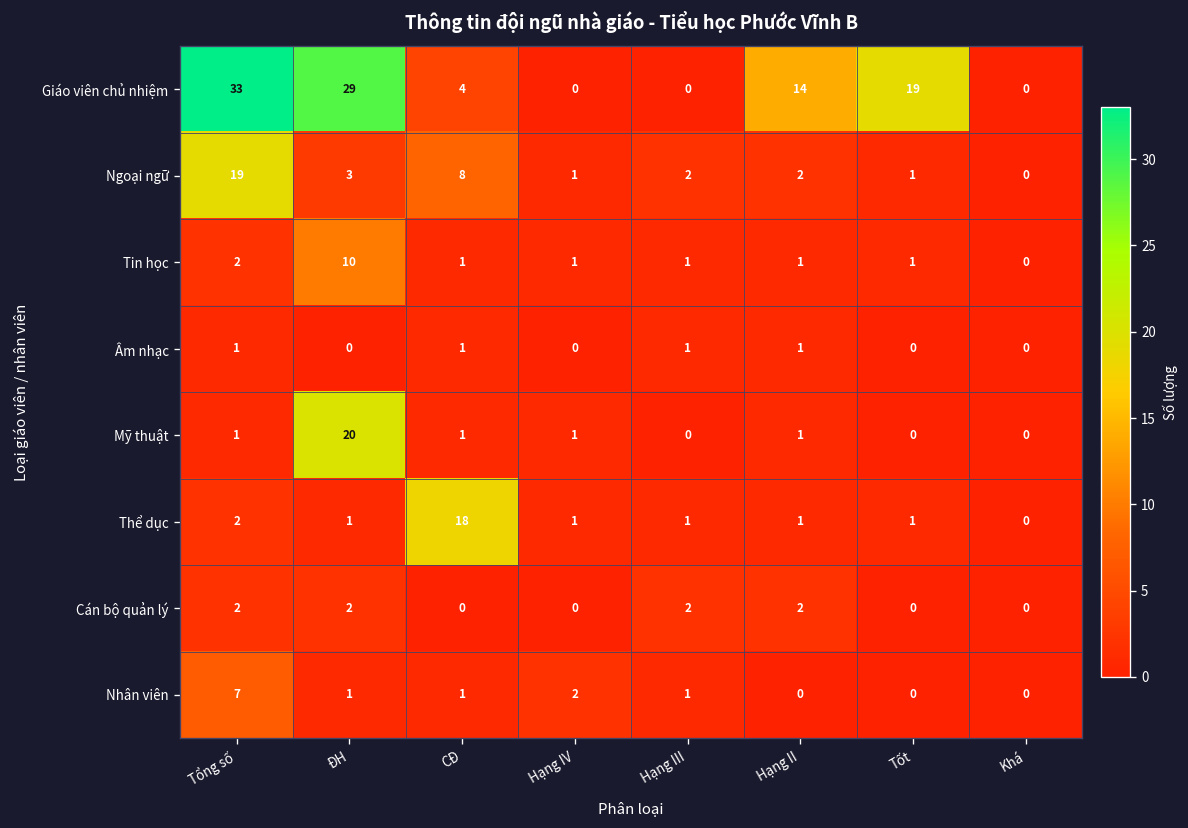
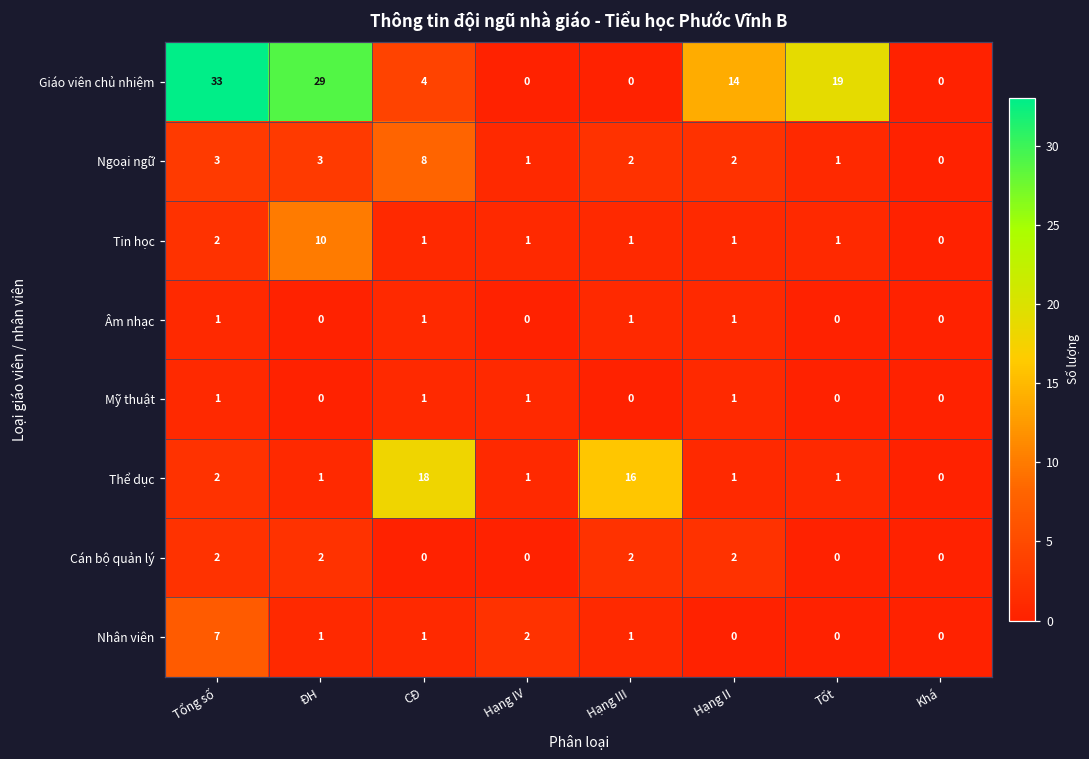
Ngoại ngữ, Tổng số: 19 -> 3
Mỹ thuật, ĐH: 20 -> 0
Thể dục, Hạng III: 1 -> 16
